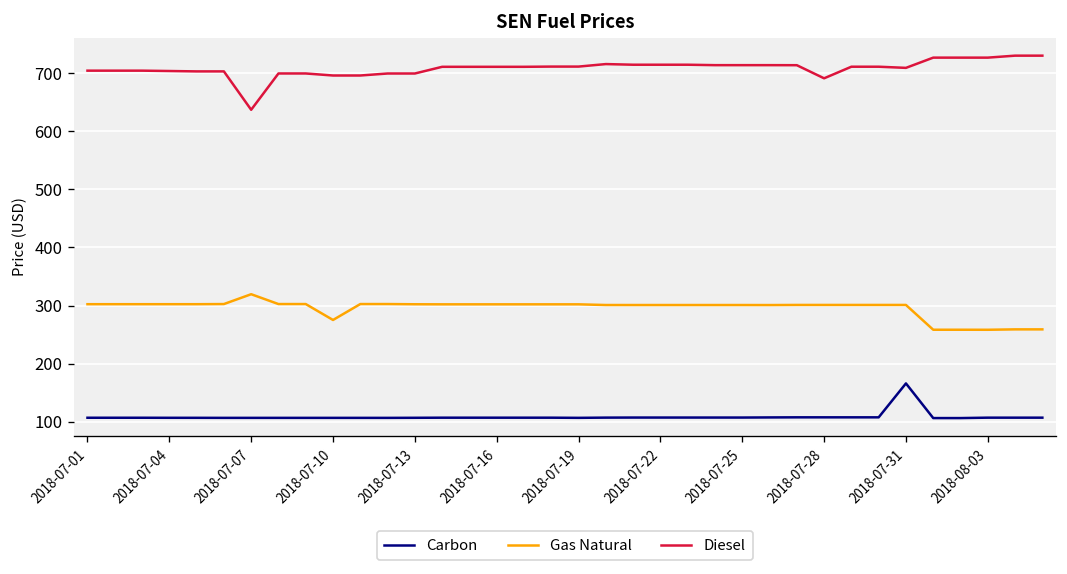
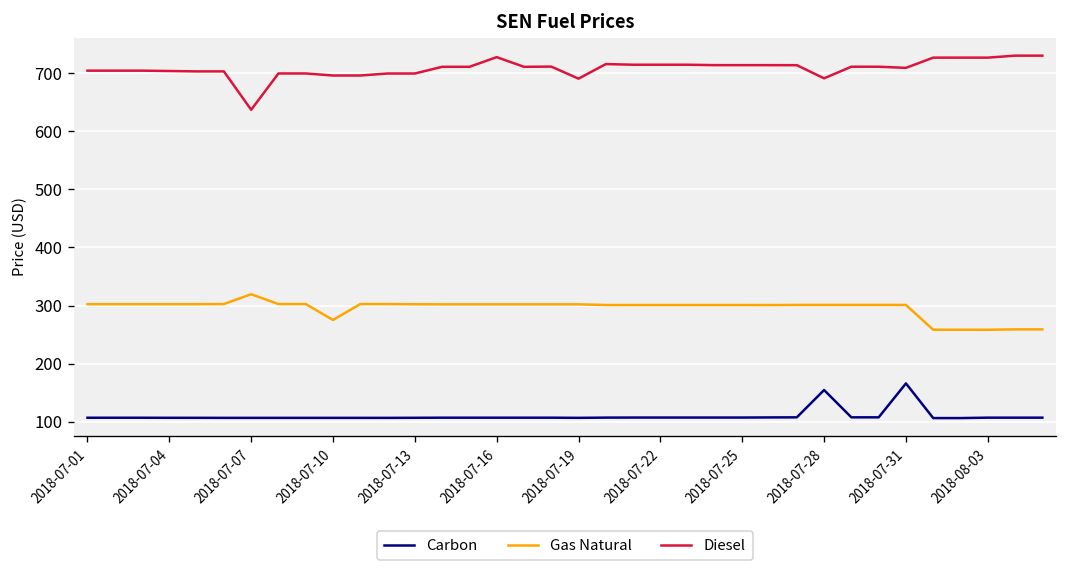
Diesel, 2018-07-16: 710 -> 730
Diesel, 2018-07-19: 710 -> 690
Carbon, 2018-07-28: 110 -> 150
